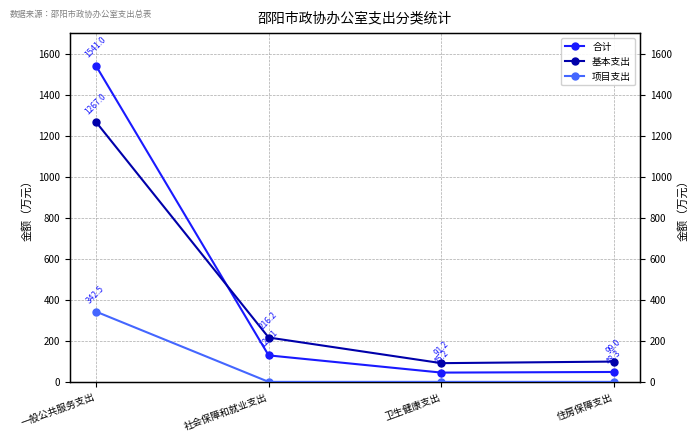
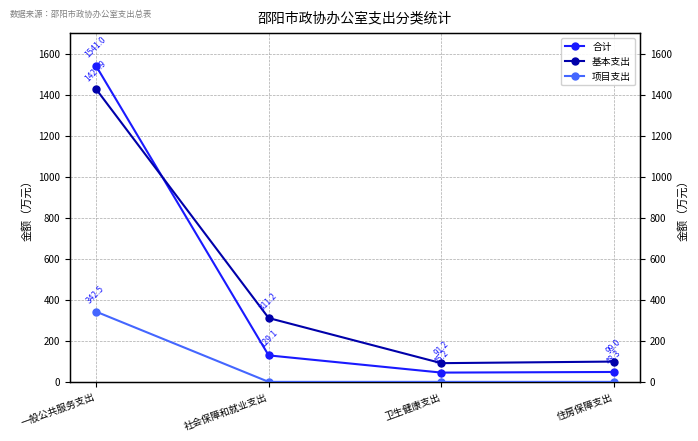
基本支出, 一般公共服务支出: 1267.0 -> 1427.9
基本支出, 社会保障和就业支出: 216.2 -> 311.2
